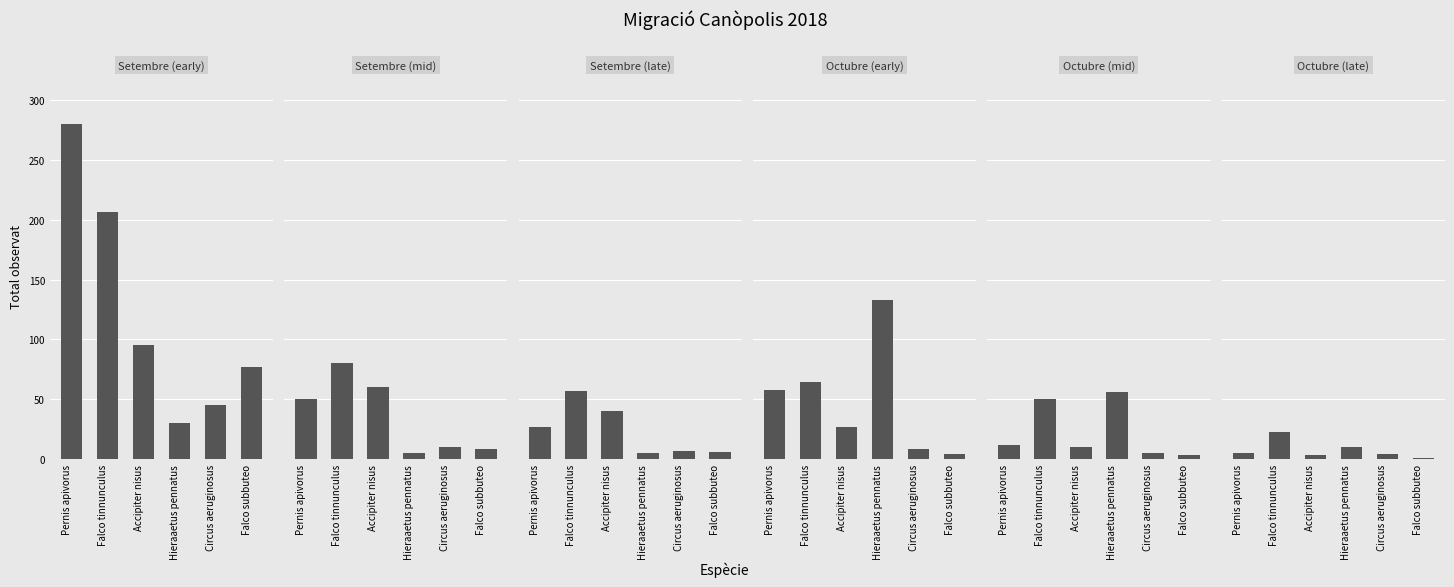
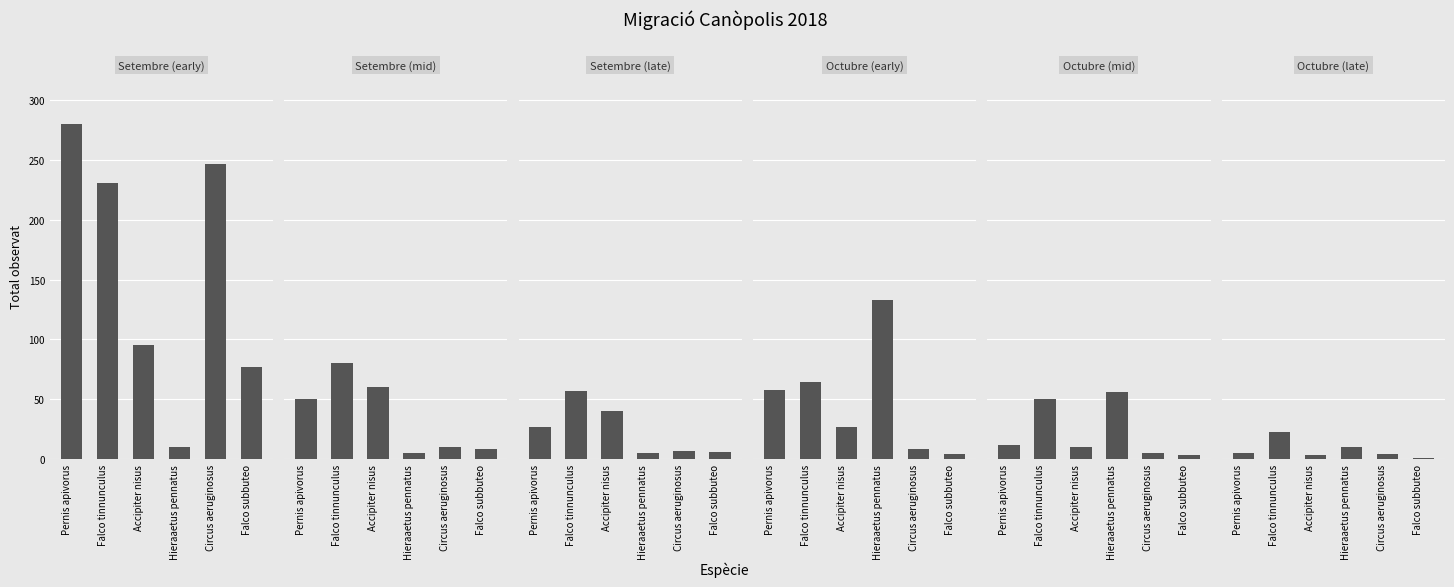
Setembre (early), Falco tinnunculus: 207 -> 231
Setembre (early), Hieraaetus pennatus: 30 -> 10
Setembre (early), Circus aeruginosus: 45 -> 247
